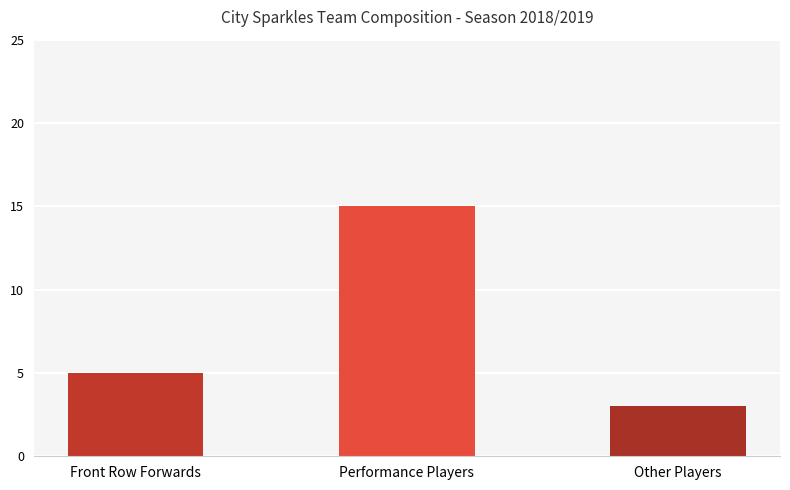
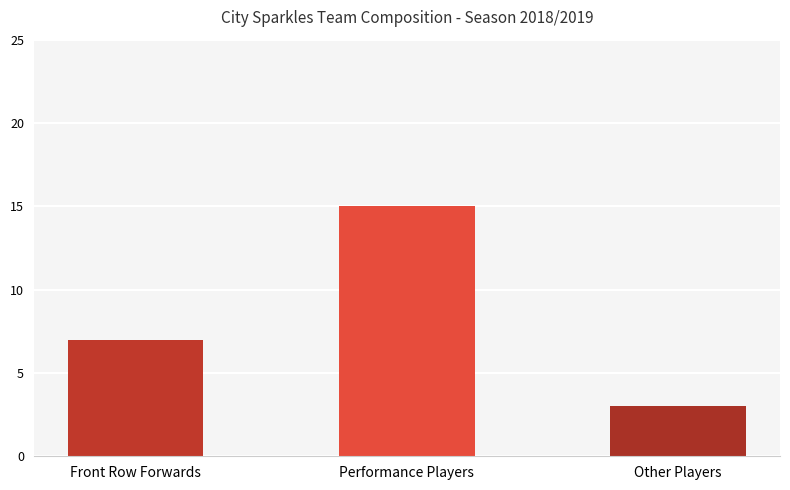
Front Row Forwards: 5 -> 7
